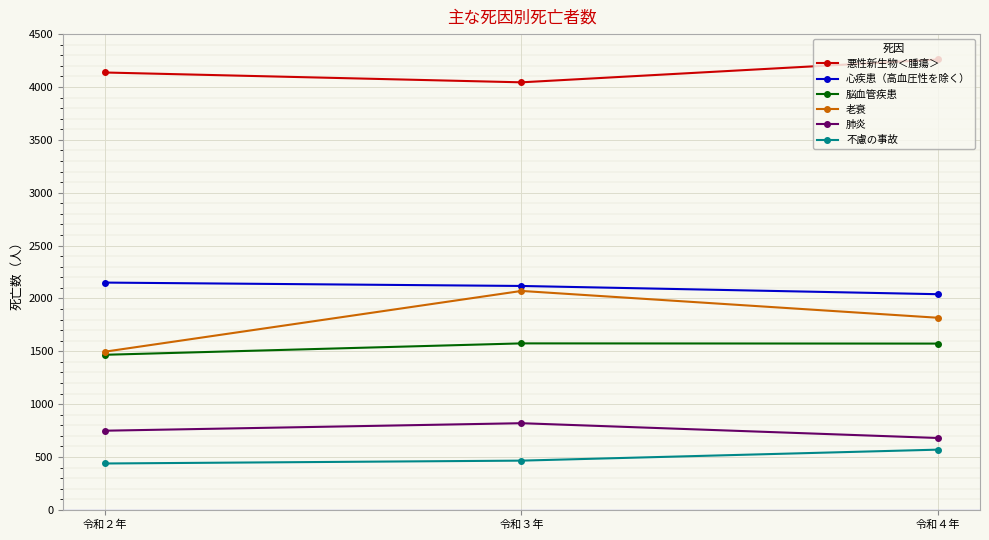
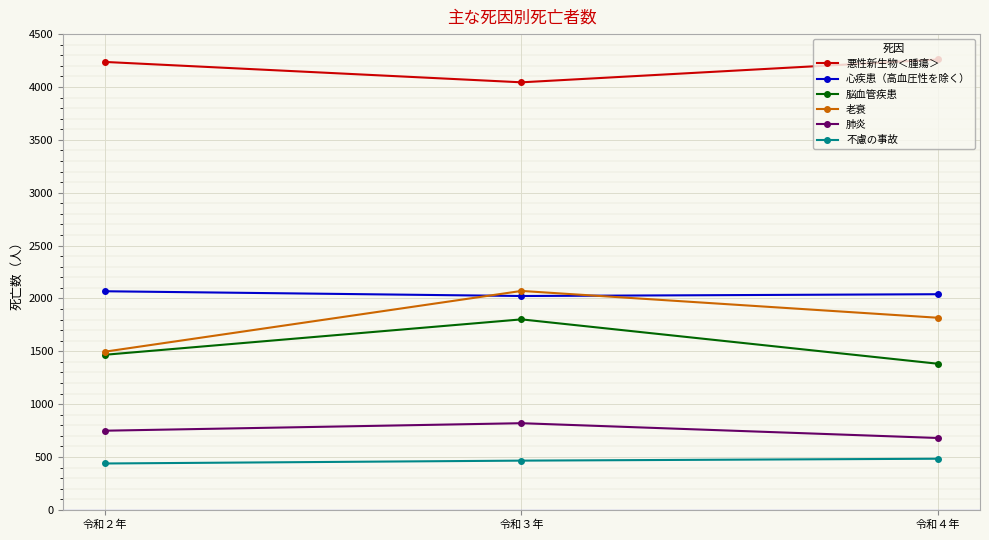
悪性新生物＜腫瘍＞, 令和２年: 4140 -> 4240
心疾患（高血圧性を除く）, 令和２年: 2150 -> 2070
心疾患（高血圧性を除く）, 令和３年: 2120 -> 2020
脳血管疾患, 令和３年: 1580 -> 1800
脳血管疾患, 令和４年: 1570 -> 1380
不慮の事故, 令和４年: 570 -> 480
